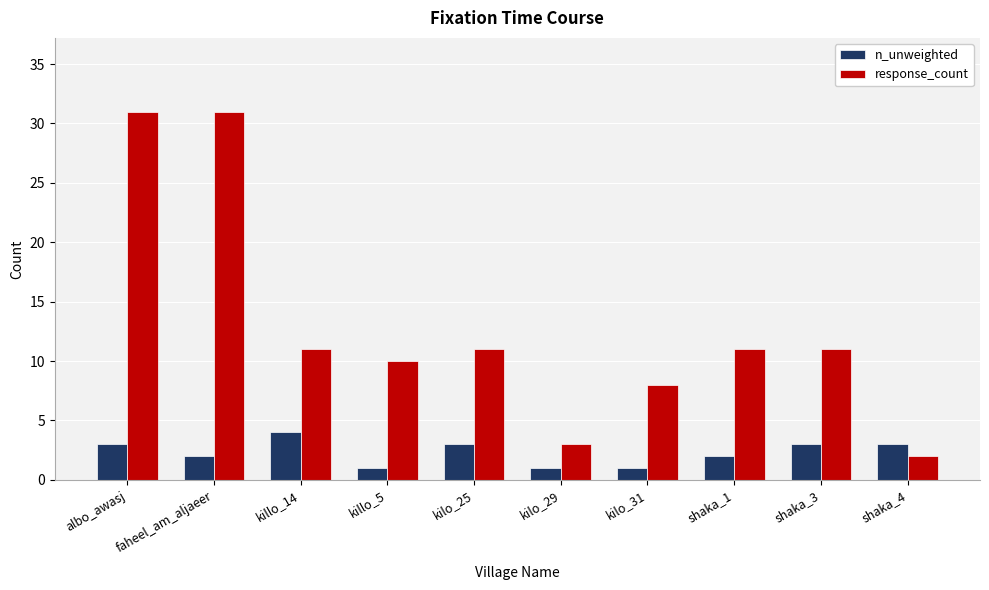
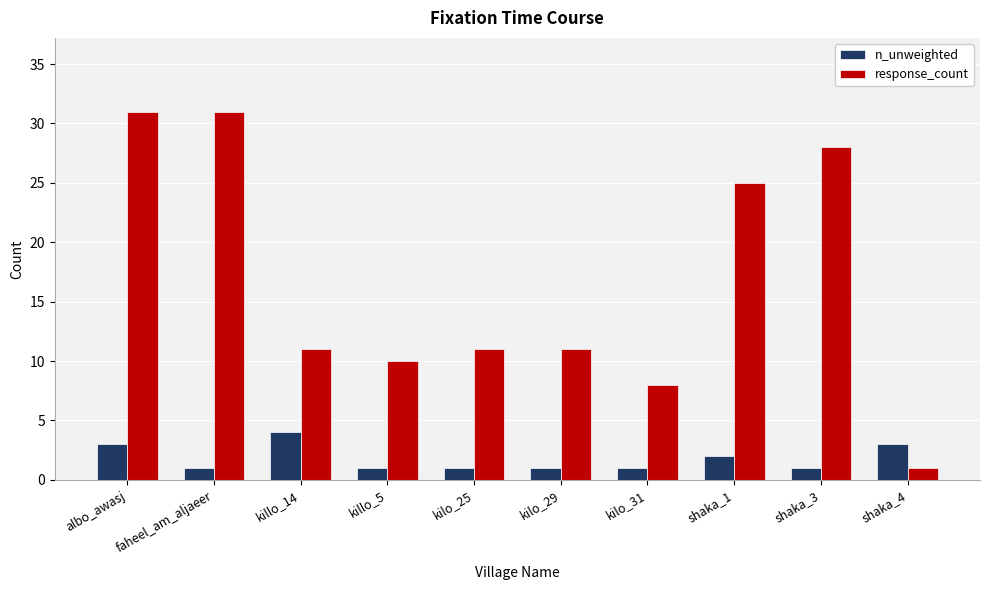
n_unweighted, faheel_am_aljaeer: 2 -> 1
n_unweighted, kilo_25: 3 -> 1
response_count, kilo_29: 3 -> 11
response_count, shaka_1: 11 -> 25
n_unweighted, shaka_3: 3 -> 1
response_count, shaka_3: 11 -> 28
response_count, shaka_4: 2 -> 1
